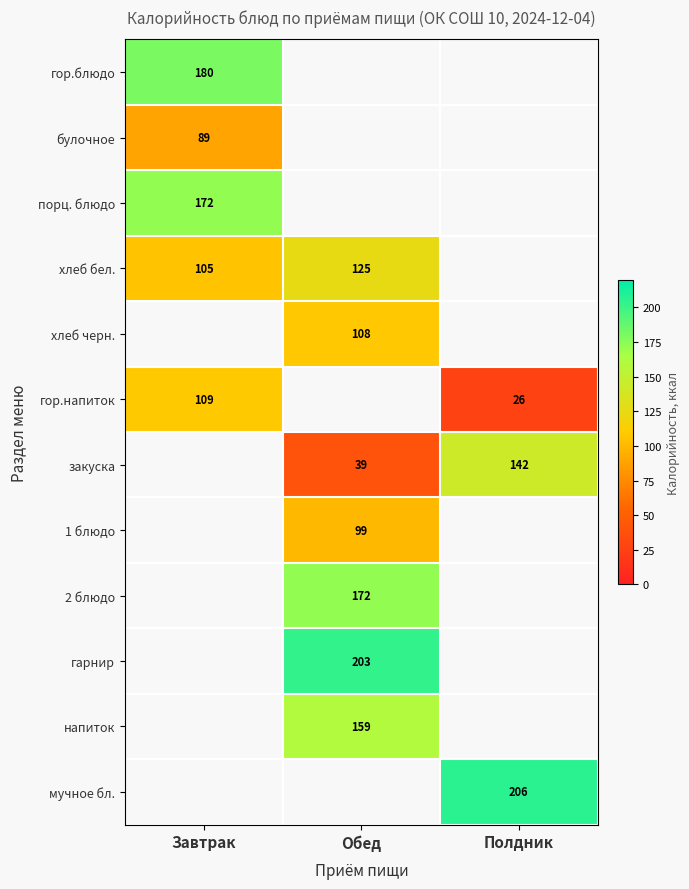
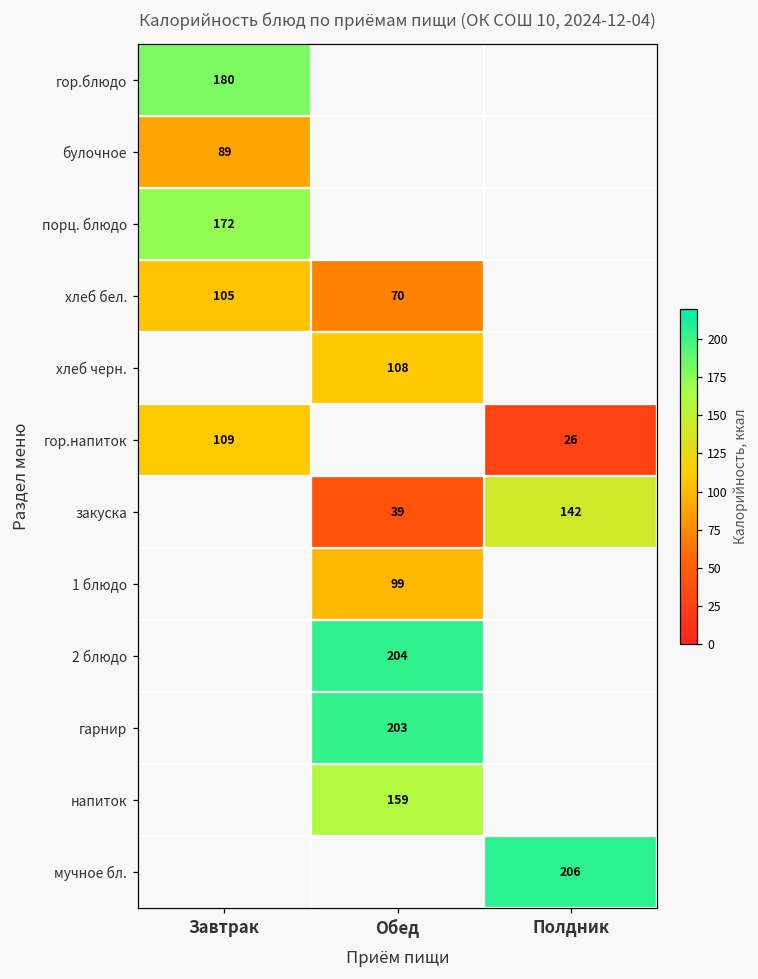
хлеб бел., Обед: 125 -> 70
2 блюдо, Обед: 172 -> 204
